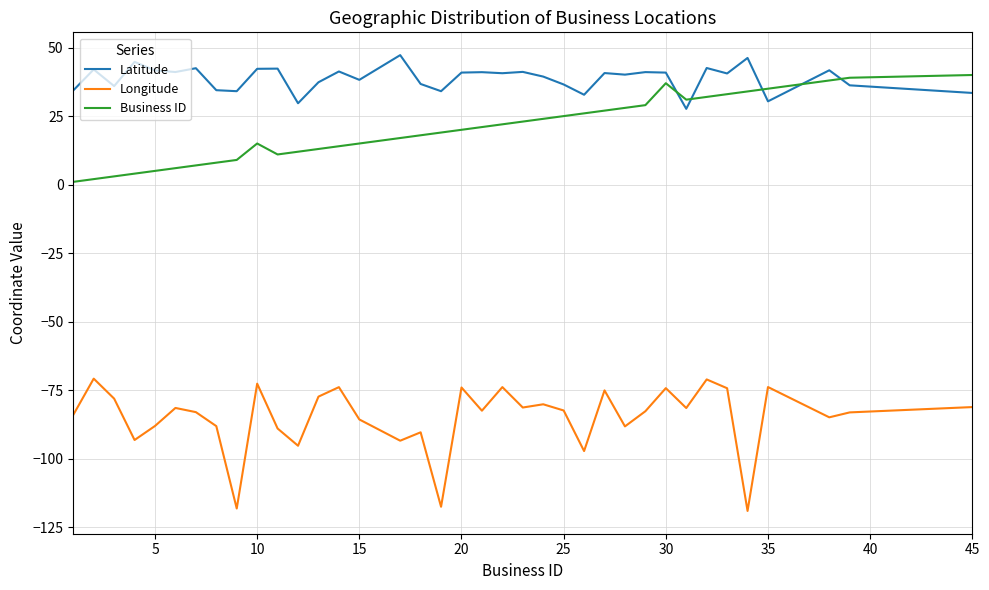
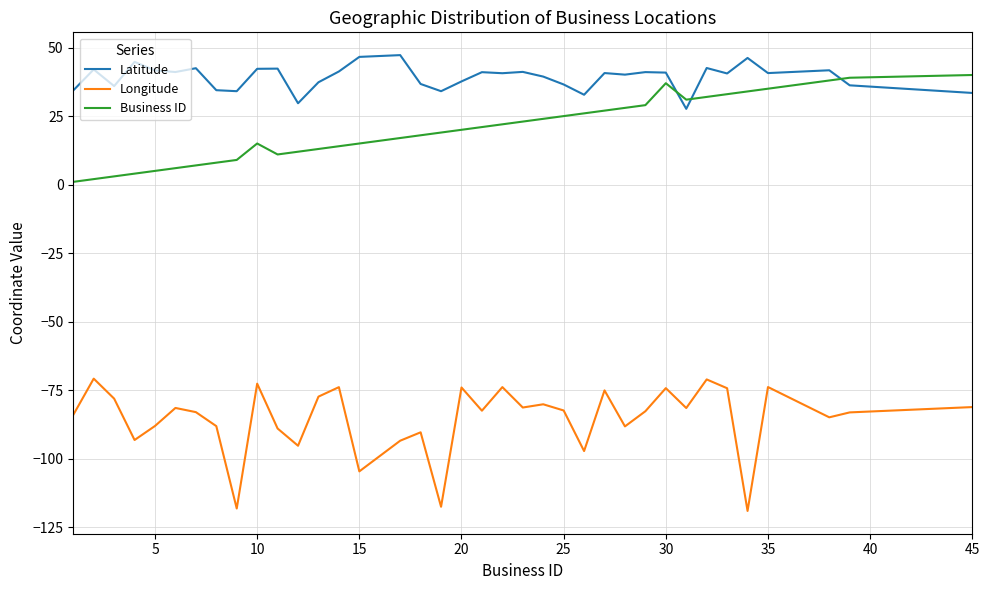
Latitude, 15: 38 -> 47
Longitude, 15: -86 -> -105
Latitude, 20: 41 -> 38
Latitude, 35: 30 -> 41
